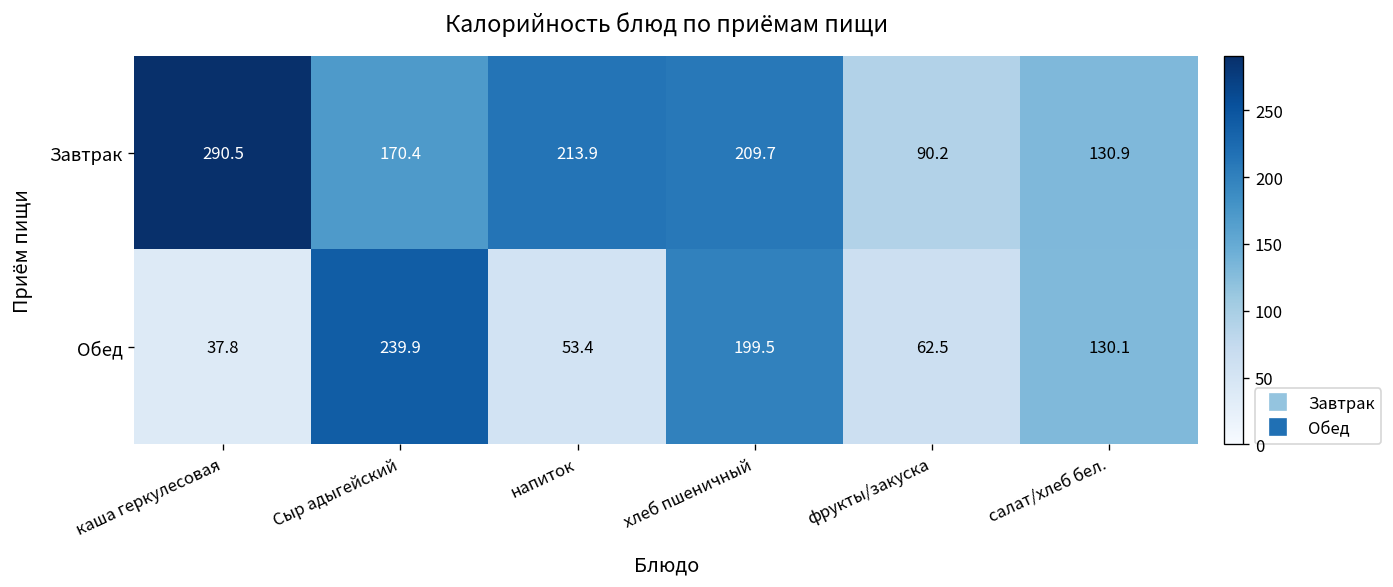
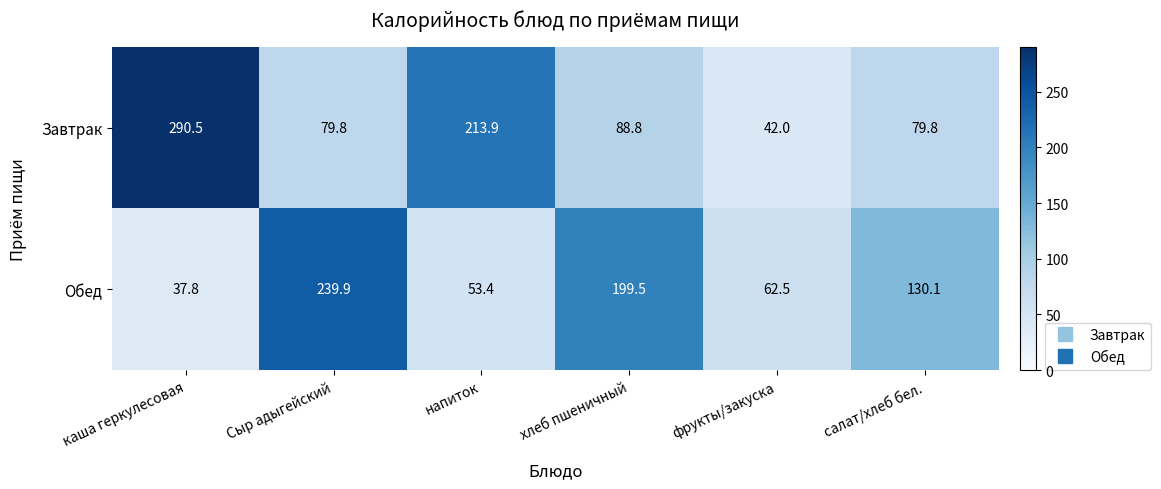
Завтрак, Сыр адыгейский: 170.4 -> 79.8
Завтрак, хлеб пшеничный: 209.7 -> 88.8
Завтрак, фрукты/закуска: 90.2 -> 42.0
Завтрак, салат/хлеб бел.: 130.9 -> 79.8
